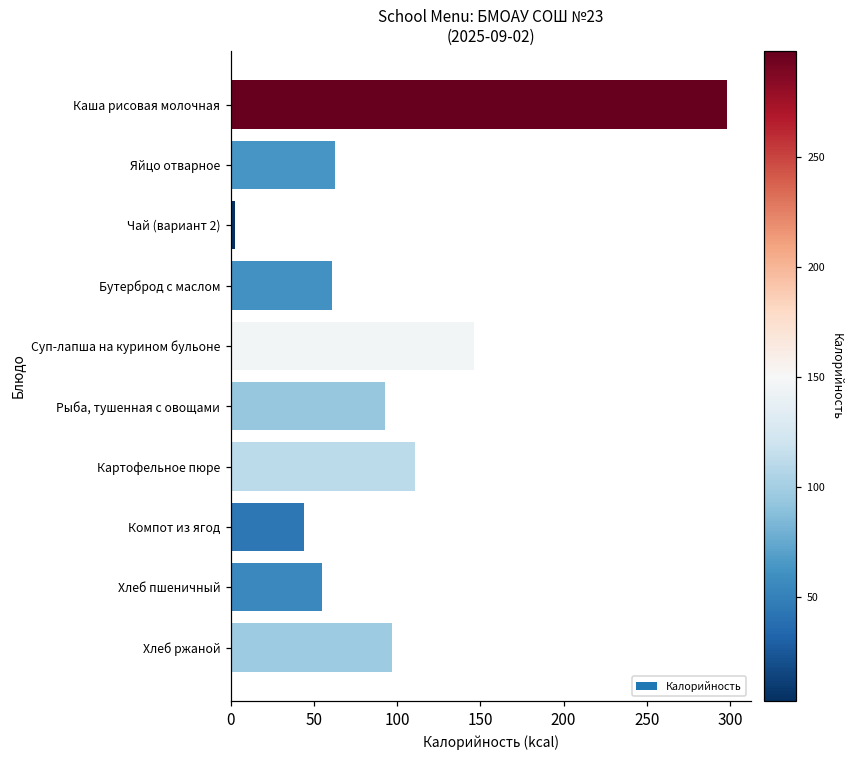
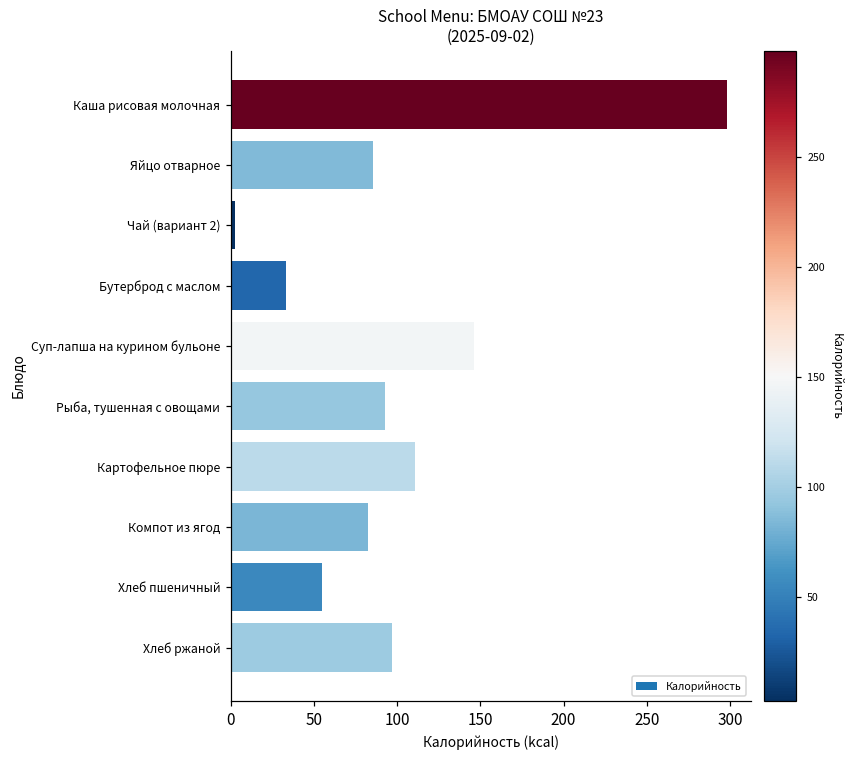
Яйцо отварное: 63 -> 86
Бутерброд с маслом: 61 -> 33
Компот из ягод: 44 -> 82
